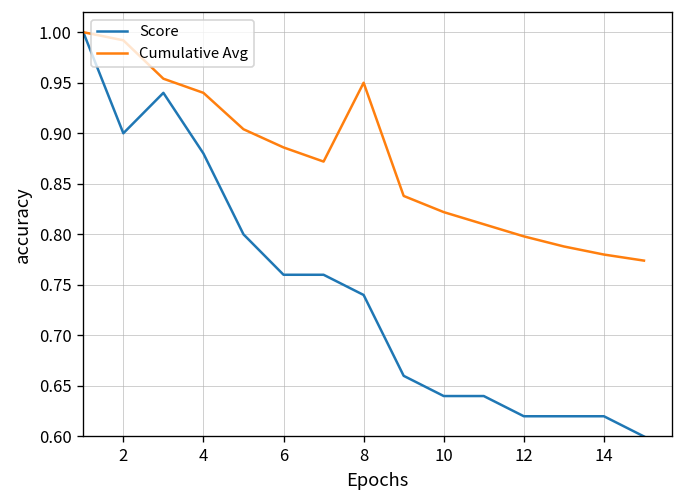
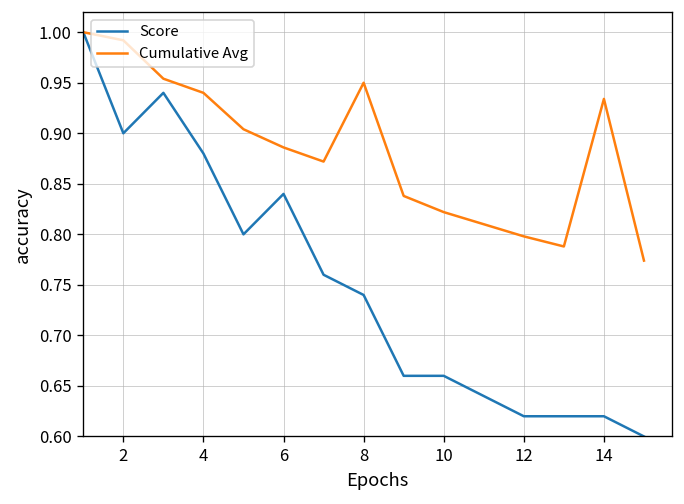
Score, 6: 0.76 -> 0.84
Score, 10: 0.64 -> 0.66
Cumulative Avg, 14: 0.78 -> 0.93
